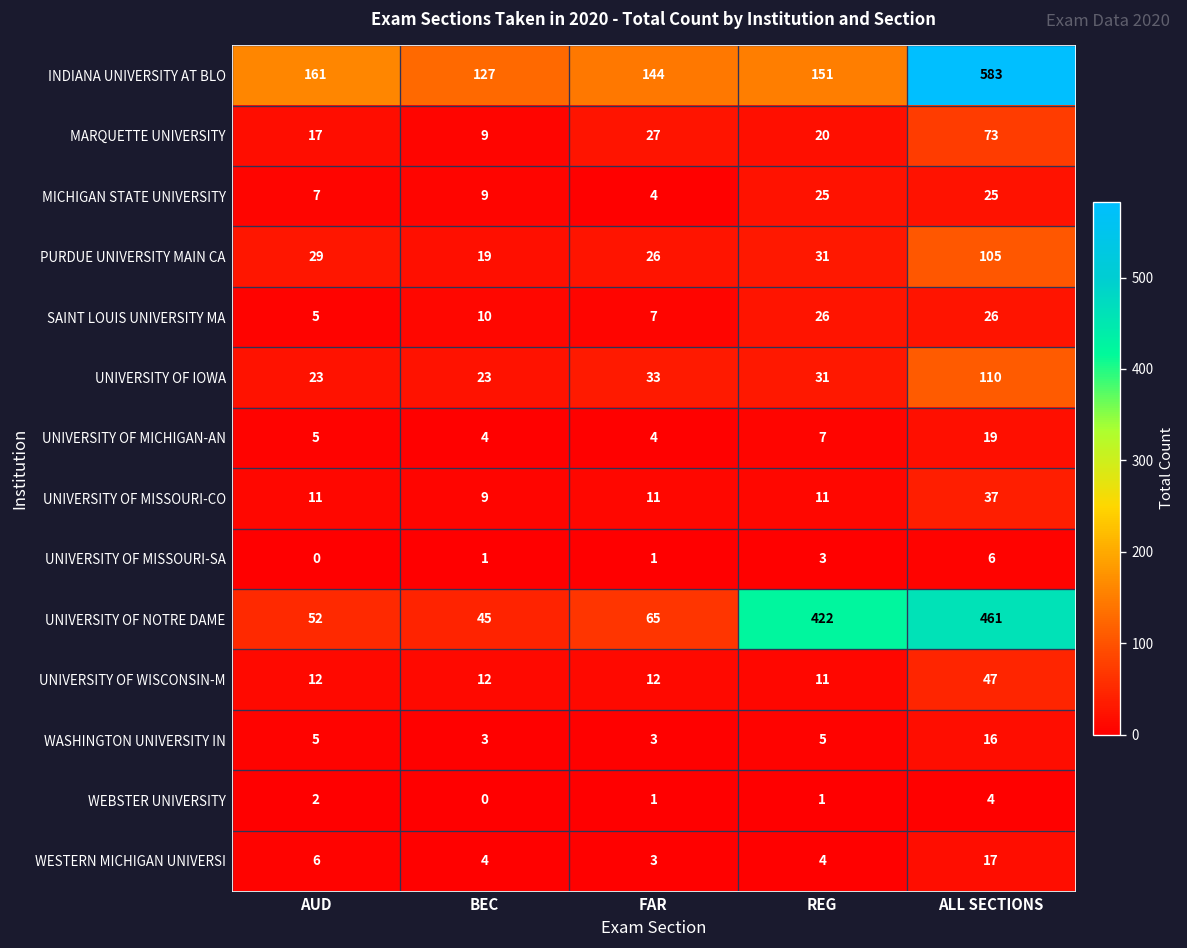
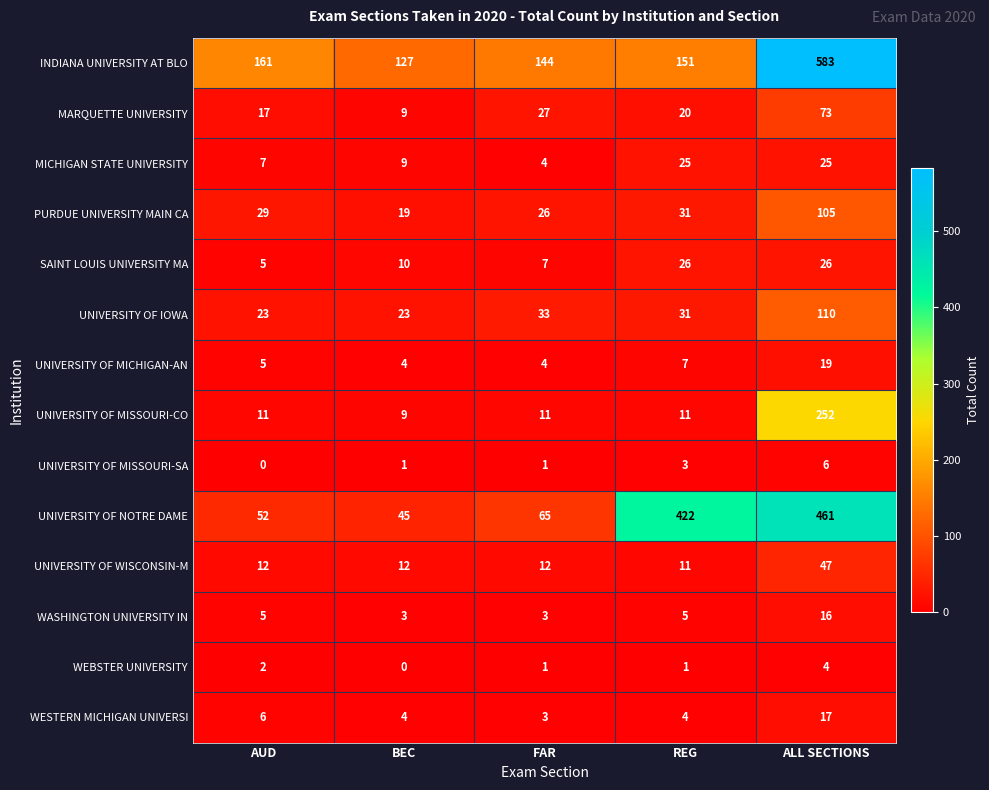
UNIVERSITY OF MISSOURI-CO, ALL SECTIONS: 37 -> 252
